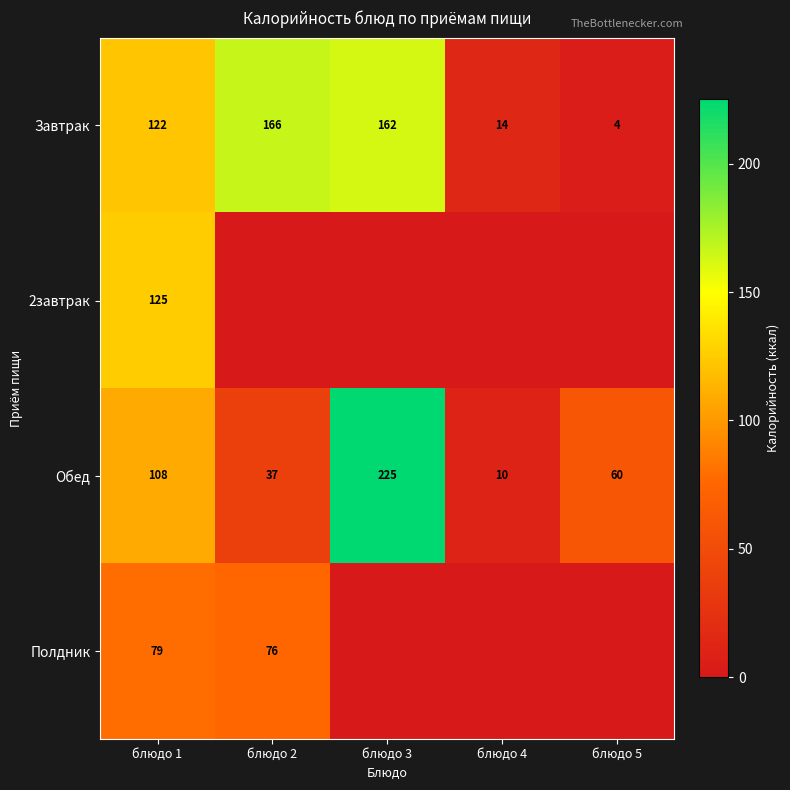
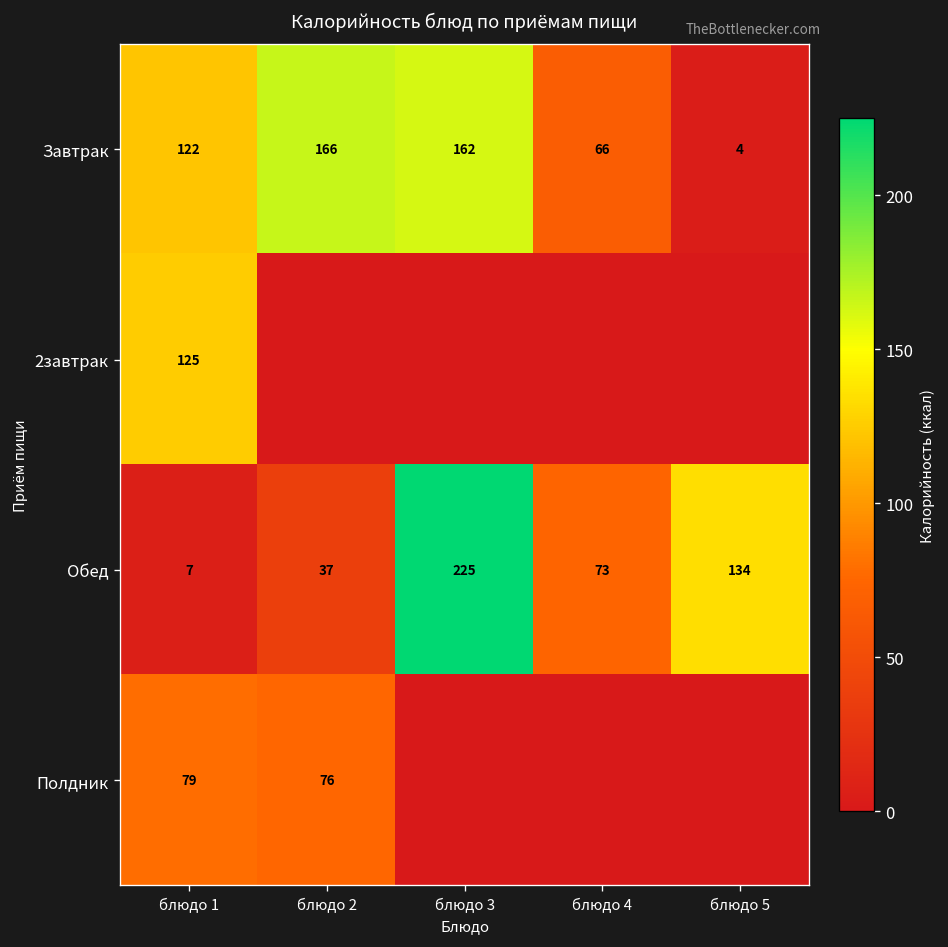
Завтрак, блюдо 4: 14 -> 66
Обед, блюдо 1: 108 -> 7
Обед, блюдо 4: 10 -> 73
Обед, блюдо 5: 60 -> 134
